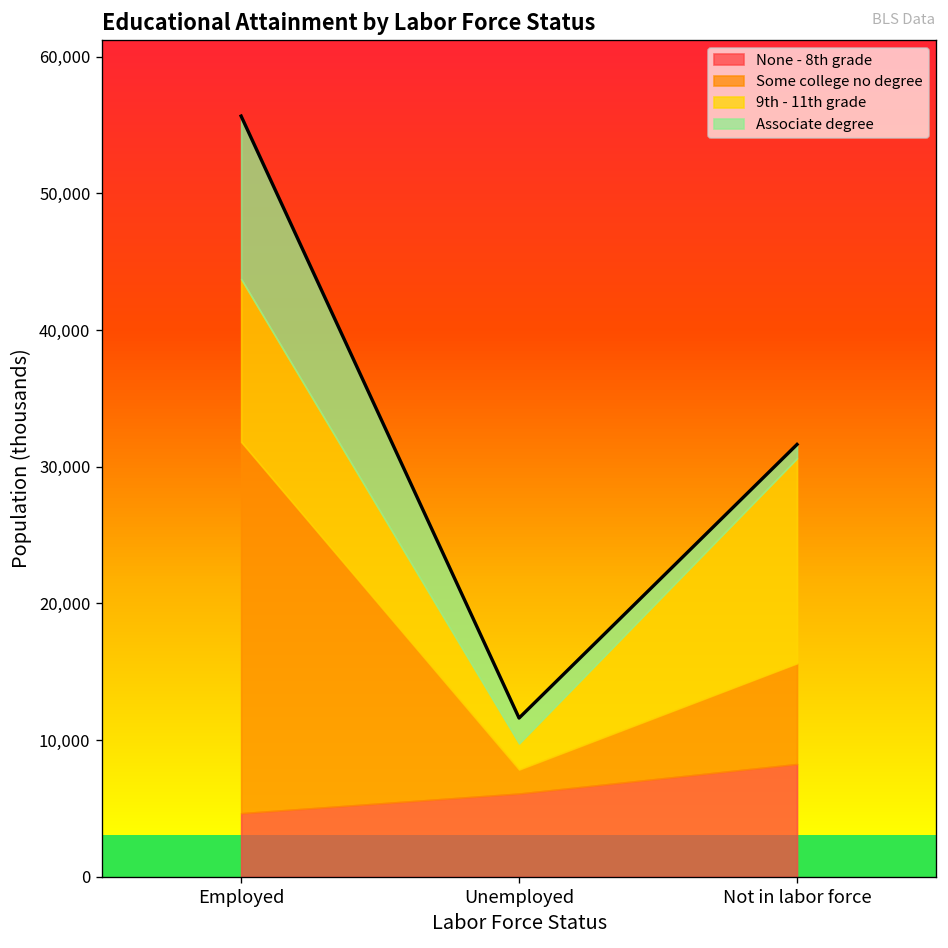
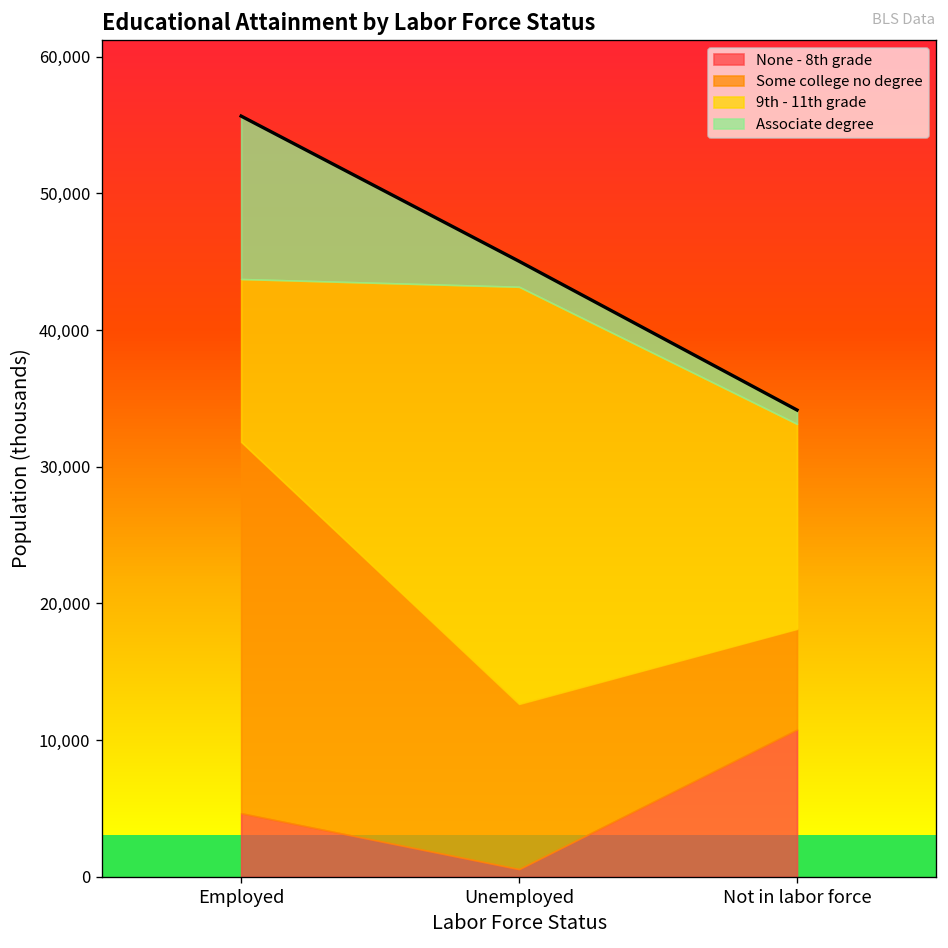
None - 8th grade, Unemployed: 6,100 -> 600
Some college no degree, Unemployed: 1,800 -> 12,100
9th - 11th grade, Unemployed: 1,900 -> 30,500
None - 8th grade, Not in labor force: 8,300 -> 10,800
